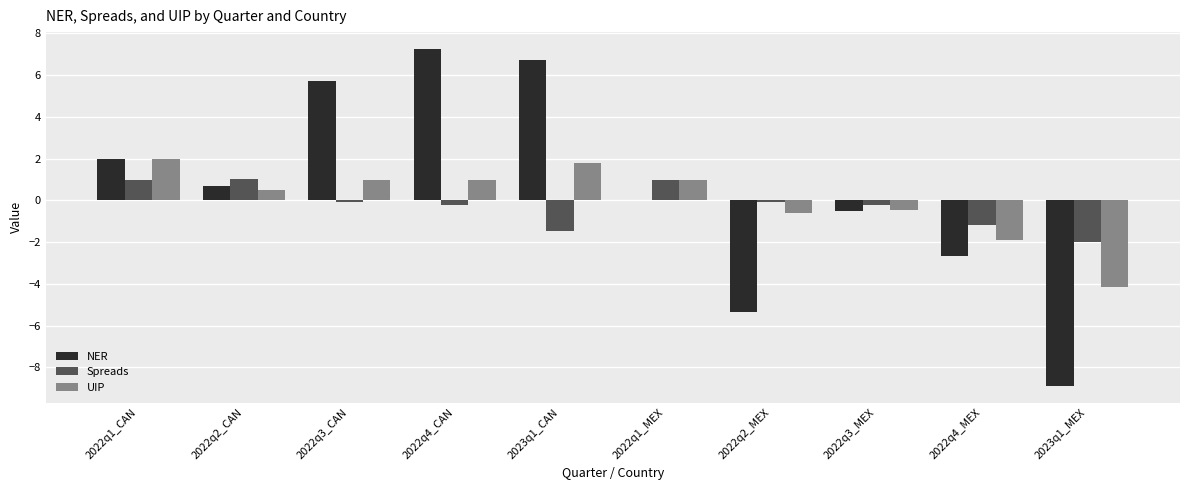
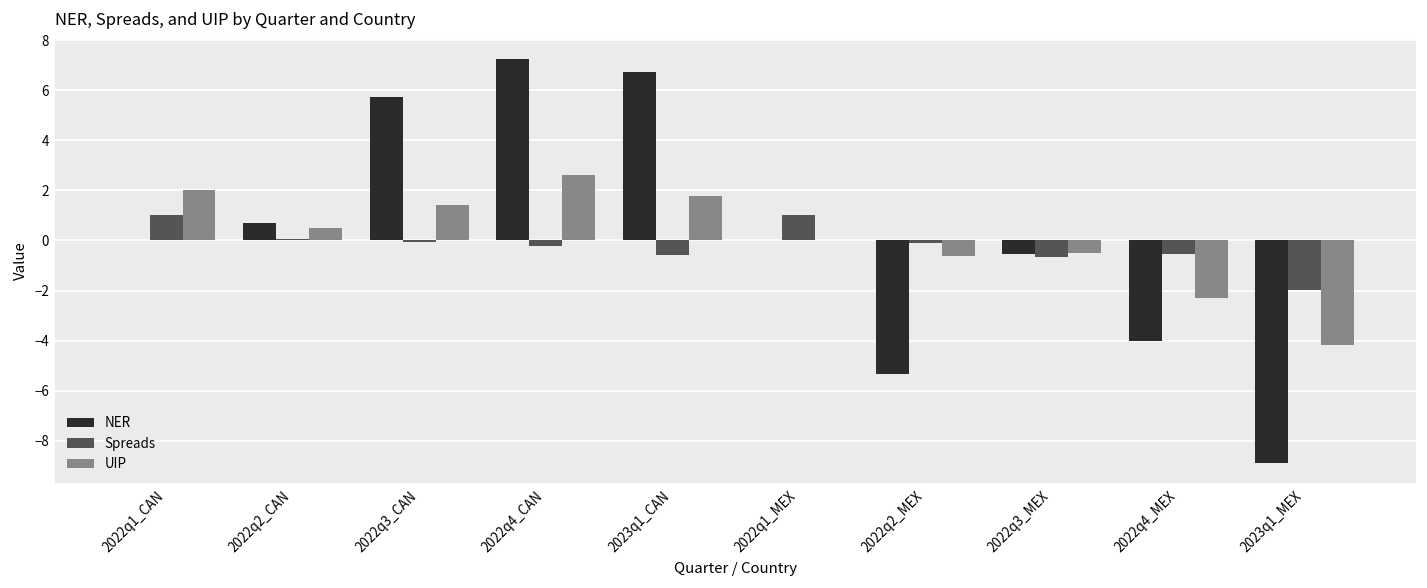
NER, 2022q1_CAN: 2 -> 0
Spreads, 2022q2_CAN: 1.0 -> 0.1
UIP, 2022q3_CAN: 1.0 -> 1.4
UIP, 2022q4_CAN: 1.0 -> 2.6
Spreads, 2023q1_CAN: -1.5 -> -0.6
UIP, 2022q1_MEX: 1 -> 0
Spreads, 2022q3_MEX: -0.2 -> -0.6
NER, 2022q4_MEX: -2.7 -> -4.0
Spreads, 2022q4_MEX: -1.2 -> -0.5
UIP, 2022q4_MEX: -1.9 -> -2.3
